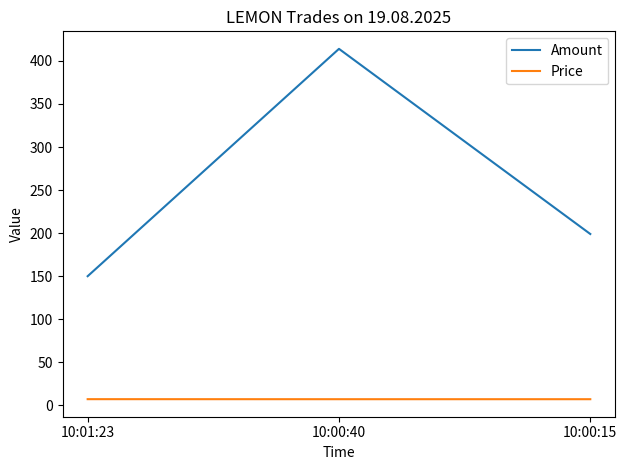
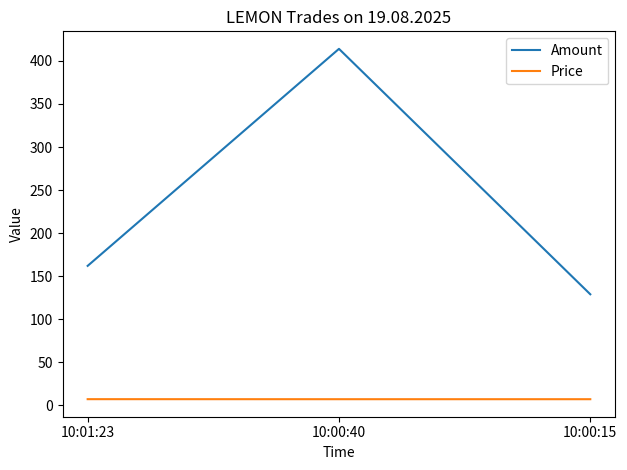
Amount, 10:01:23: 150 -> 160
Amount, 10:00:15: 200 -> 130
